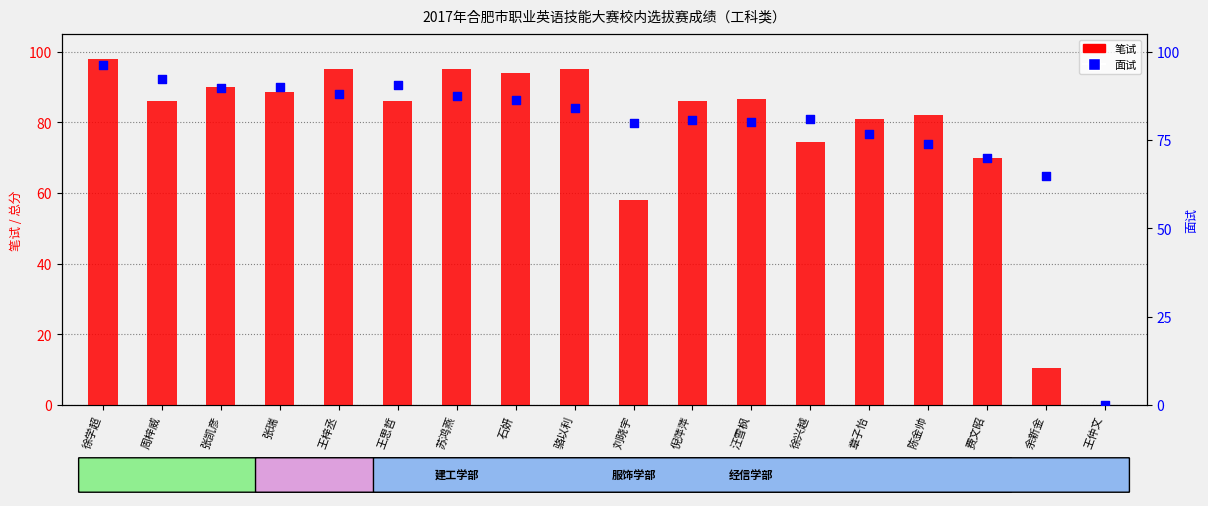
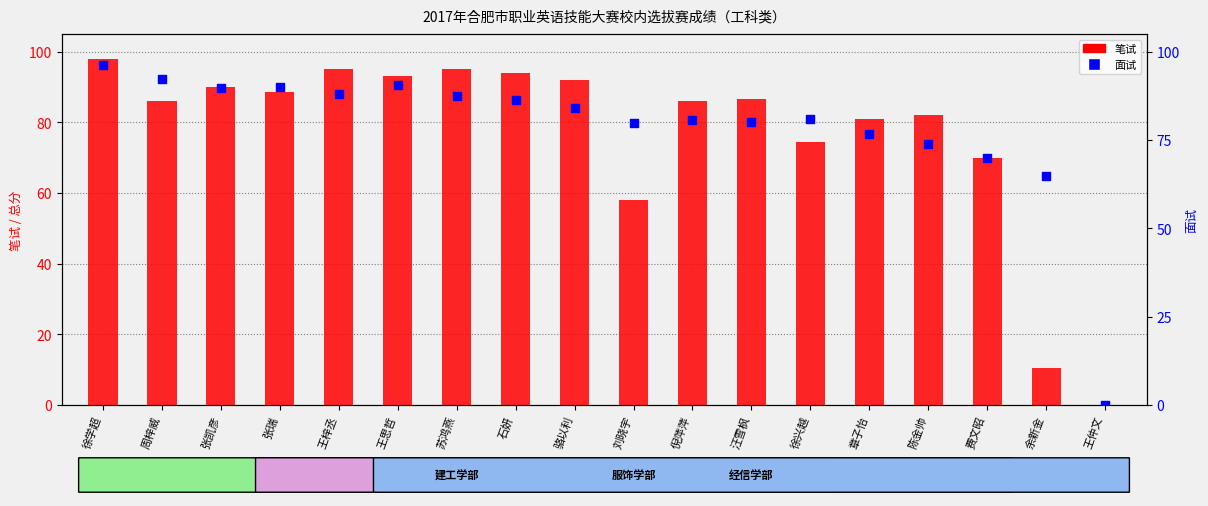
笔试, 王思哲: 86 -> 93
笔试, 骆以利: 95 -> 92
